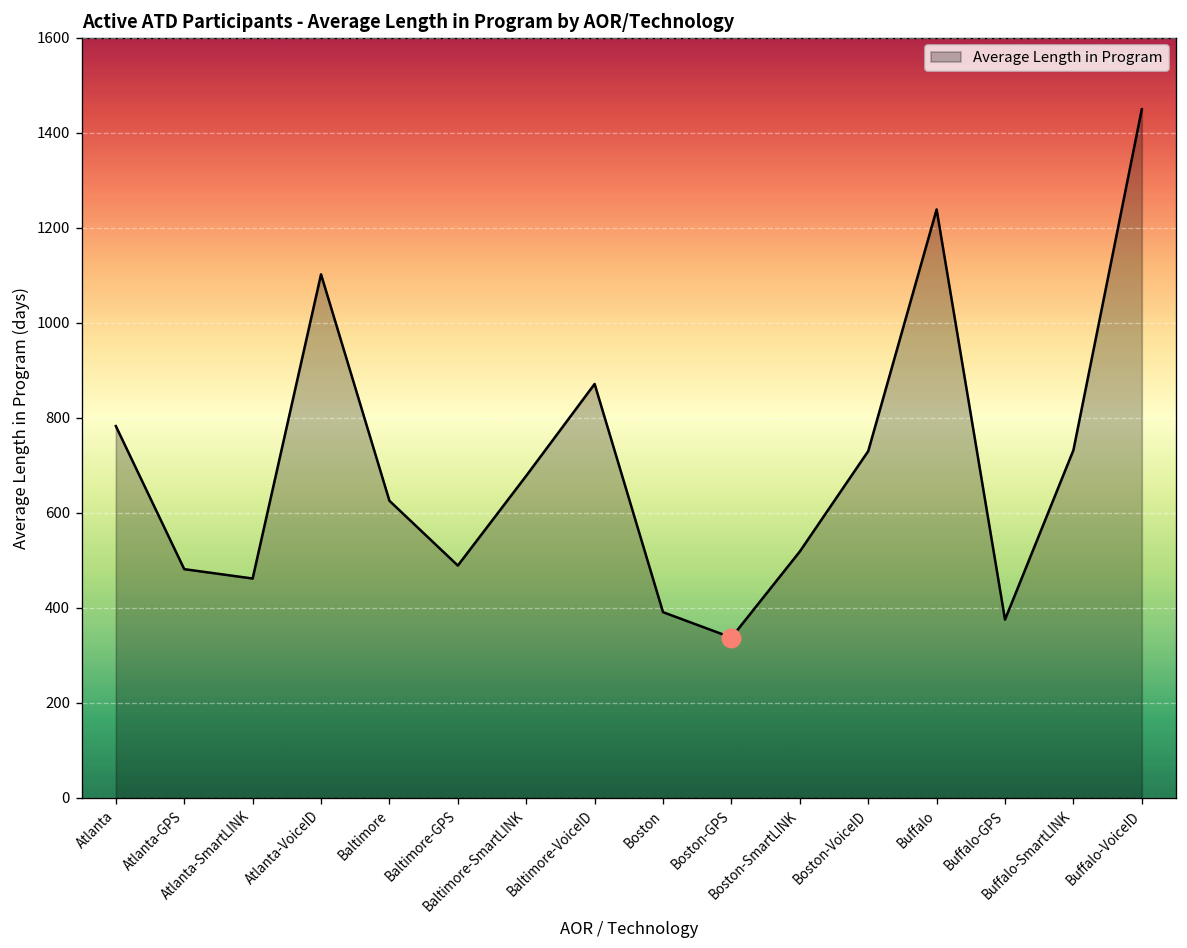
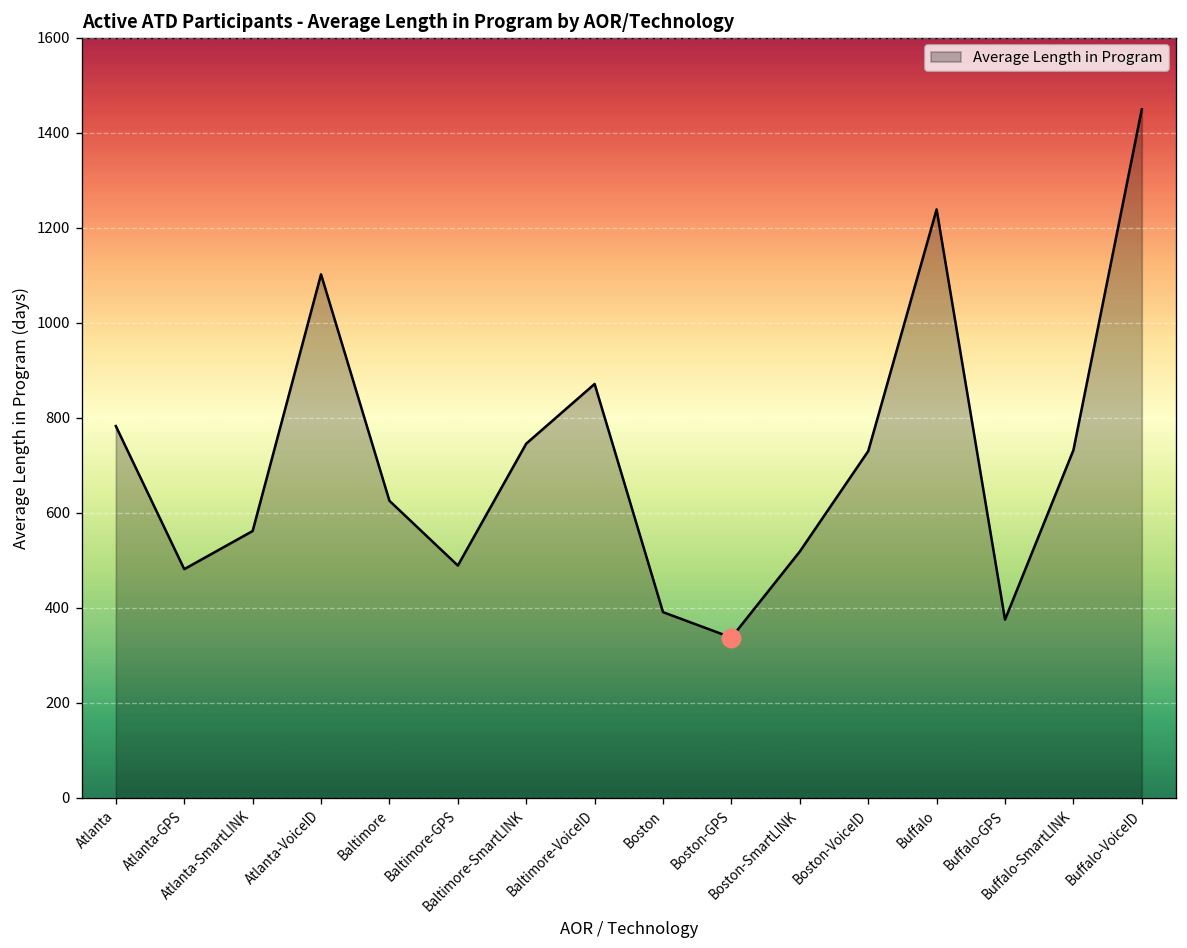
Average Length in Program, Atlanta-SmartLINK: 460 -> 560
Average Length in Program, Baltimore-SmartLINK: 680 -> 750
